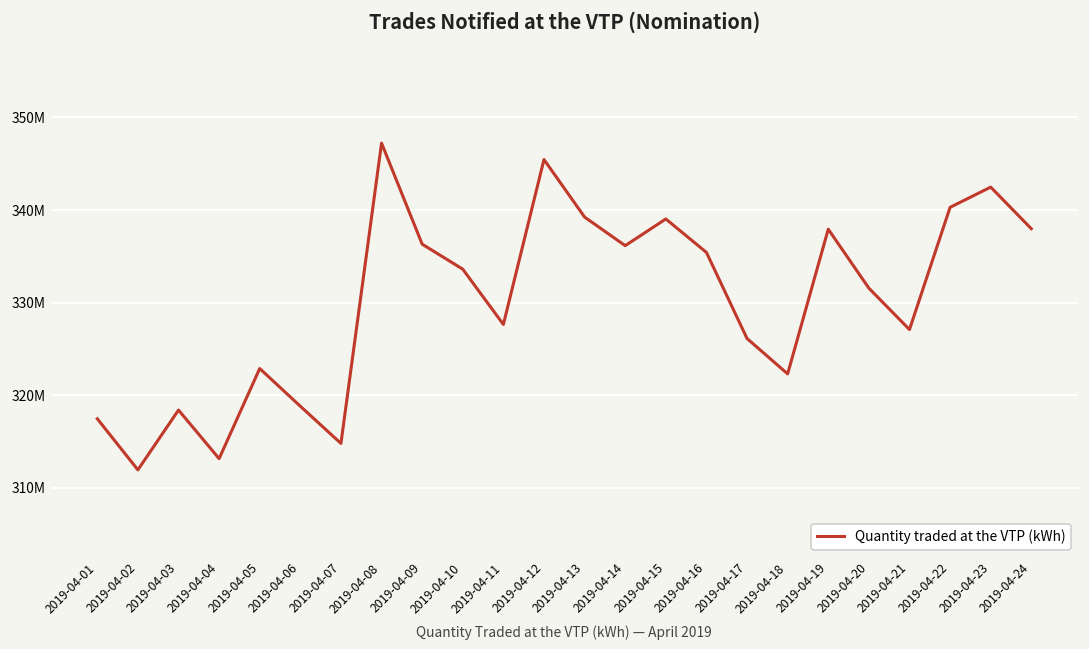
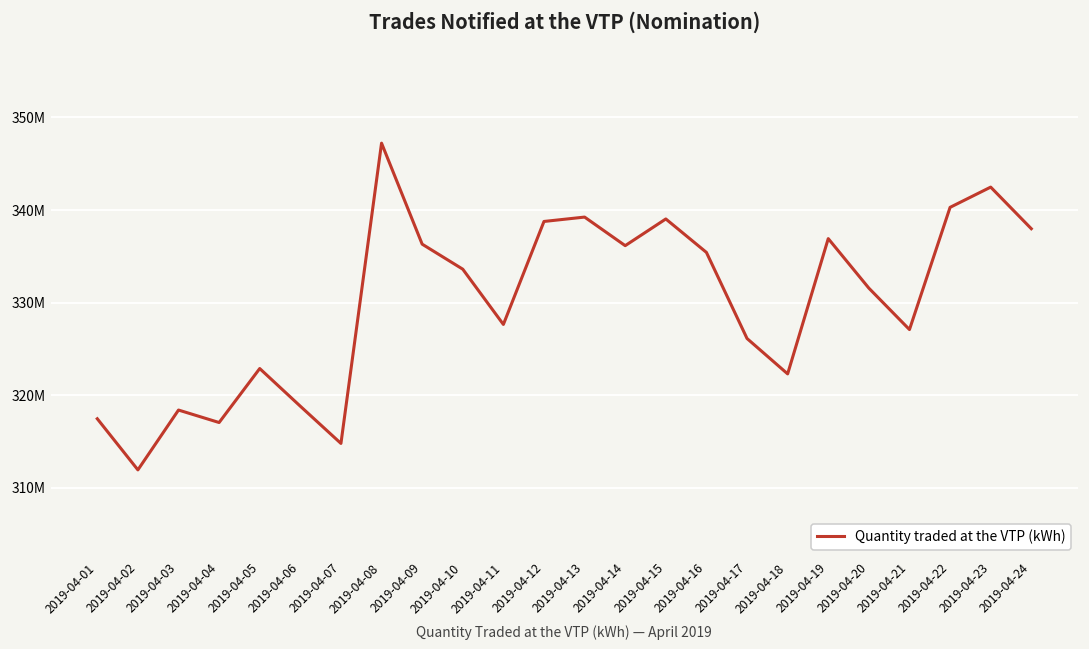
2019-04-04: 313000000 -> 317000000
2019-04-12: 345000000 -> 339000000
2019-04-19: 338000000 -> 337000000
